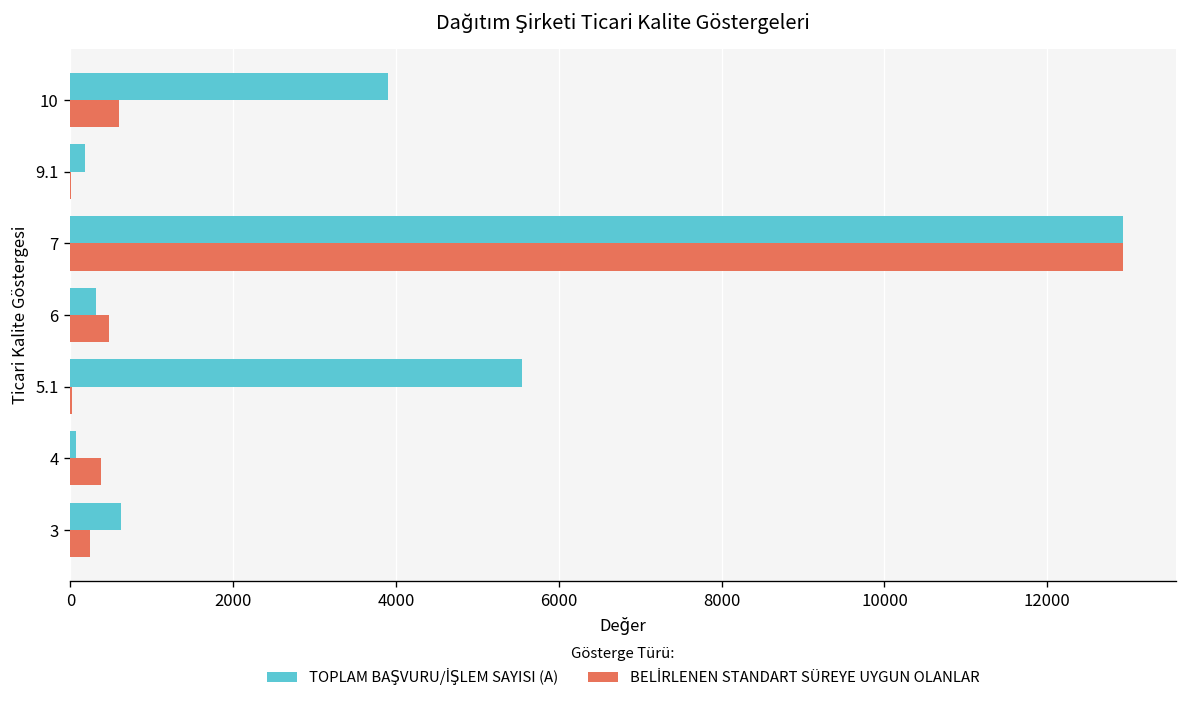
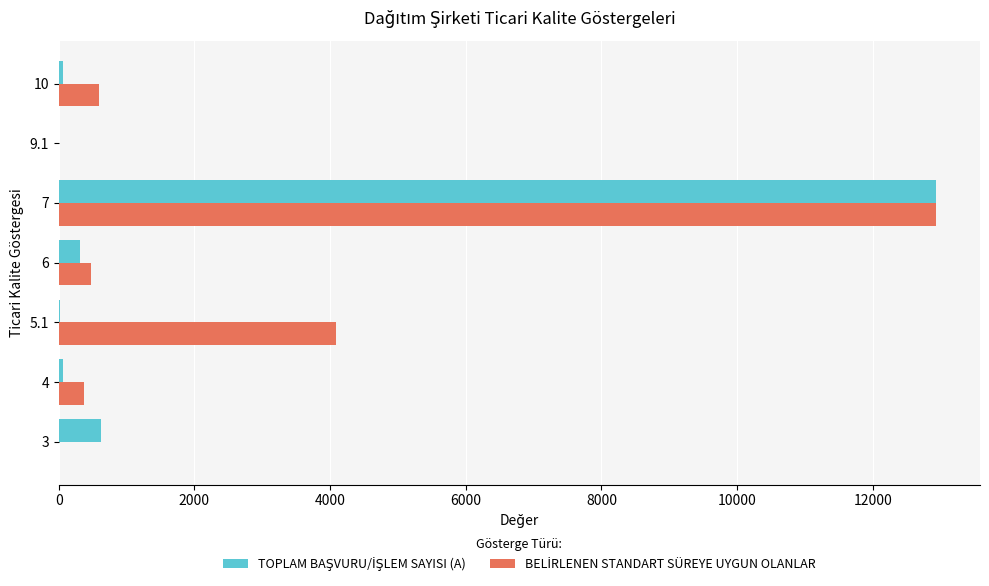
TOPLAM BAŞVURU/İŞLEM SAYISI (A), 10: 3900 -> 100
TOPLAM BAŞVURU/İŞLEM SAYISI (A), 9.1: 200 -> 0
TOPLAM BAŞVURU/İŞLEM SAYISI (A), 5.1: 5500 -> 0
BELİRLENEN STANDART SÜREYE UYGUN OLANLAR, 5.1: 0 -> 4100
BELİRLENEN STANDART SÜREYE UYGUN OLANLAR, 3: 200 -> 0
